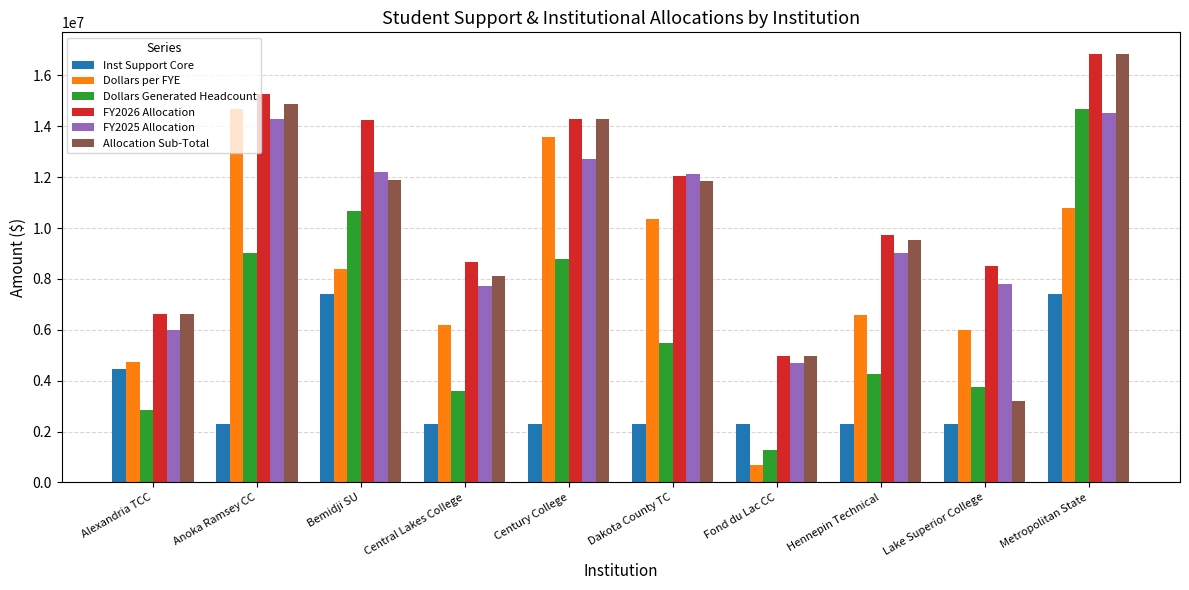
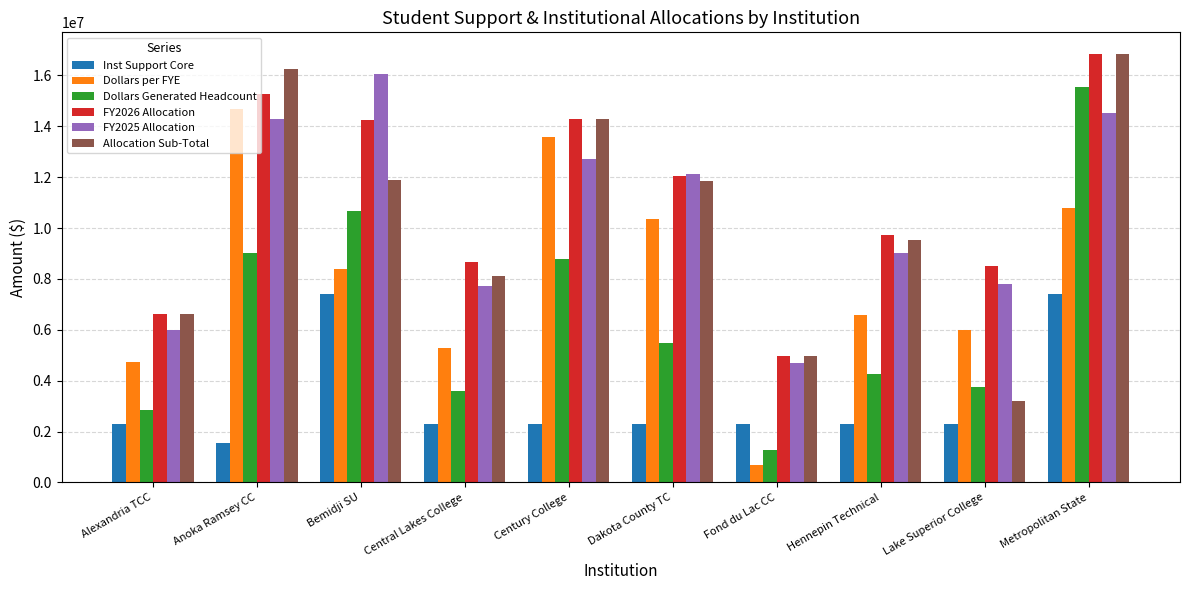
Inst Support Core, Alexandria TCC: 4500000 -> 2300000
Inst Support Core, Anoka Ramsey CC: 2300000 -> 1600000
Allocation Sub-Total, Anoka Ramsey CC: 14900000 -> 16200000
FY2025 Allocation, Bemidji SU: 12200000 -> 16100000
Dollars per FYE, Central Lakes College: 6200000 -> 5300000
Dollars Generated Headcount, Metropolitan State: 14700000 -> 15600000
